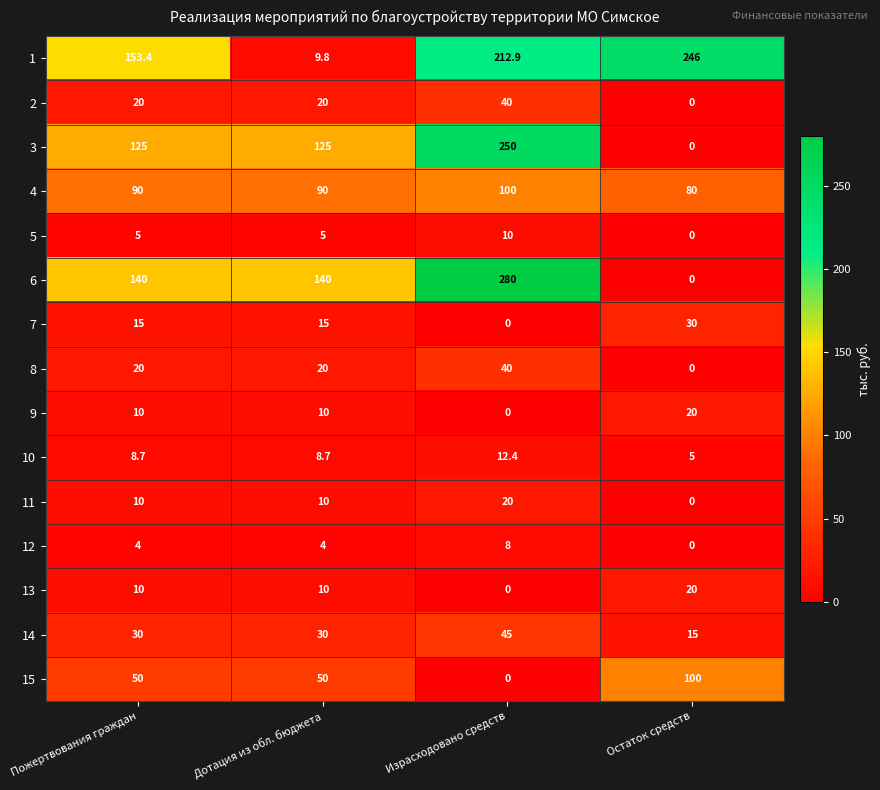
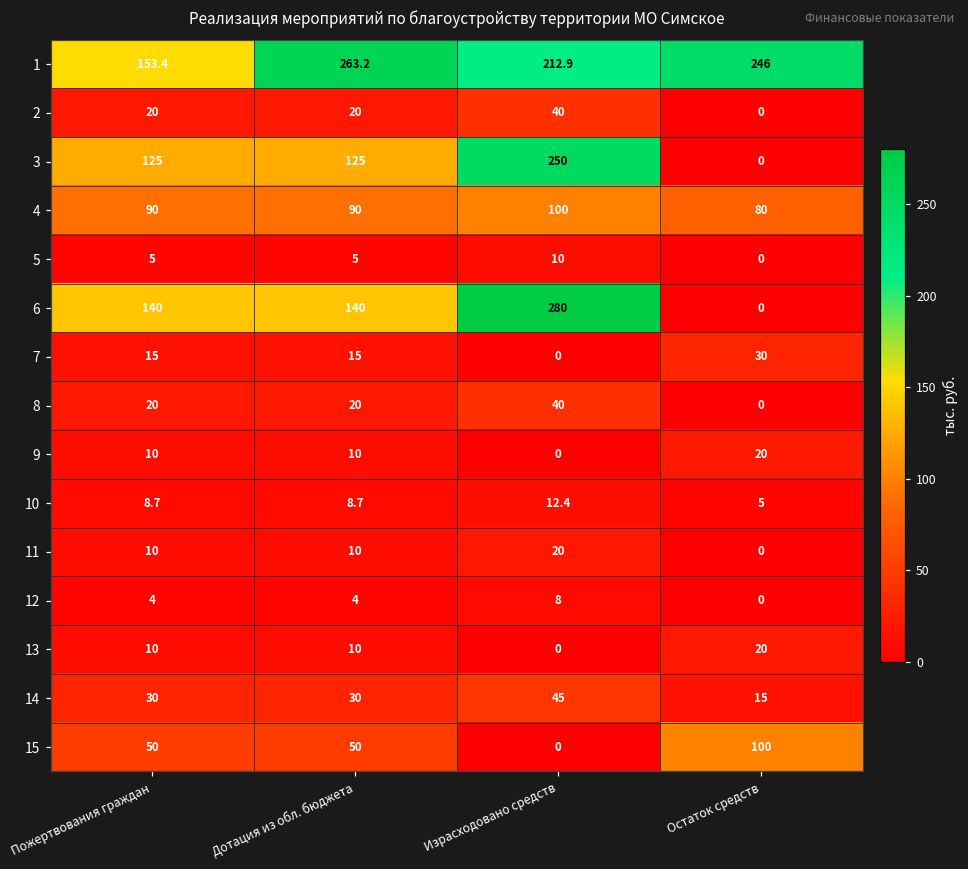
1, Дотация из обл. бюджета: 9.8 -> 263.2
